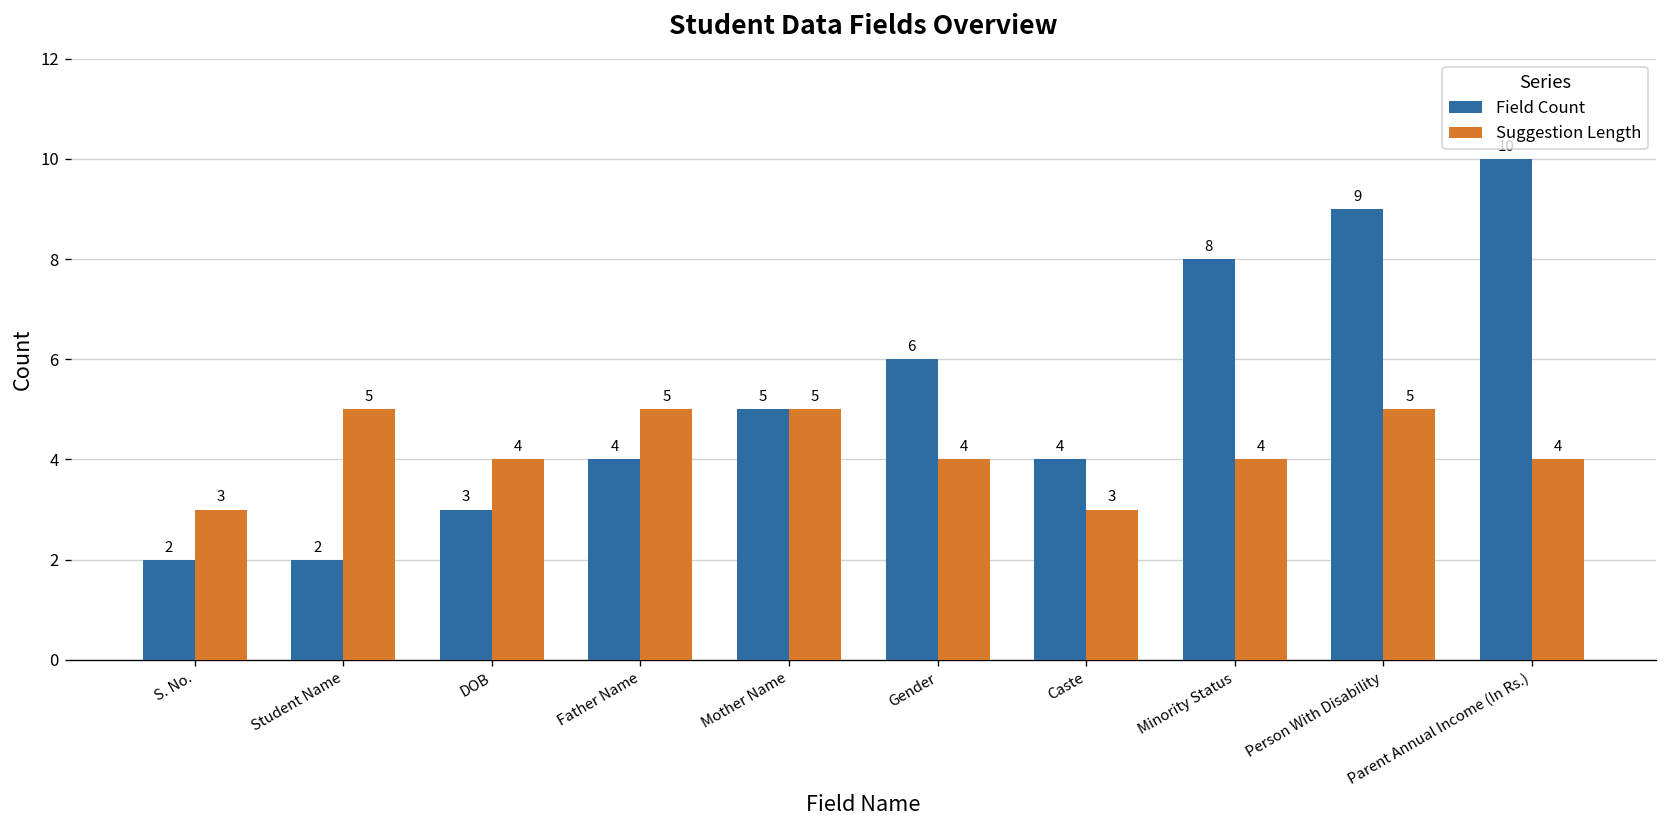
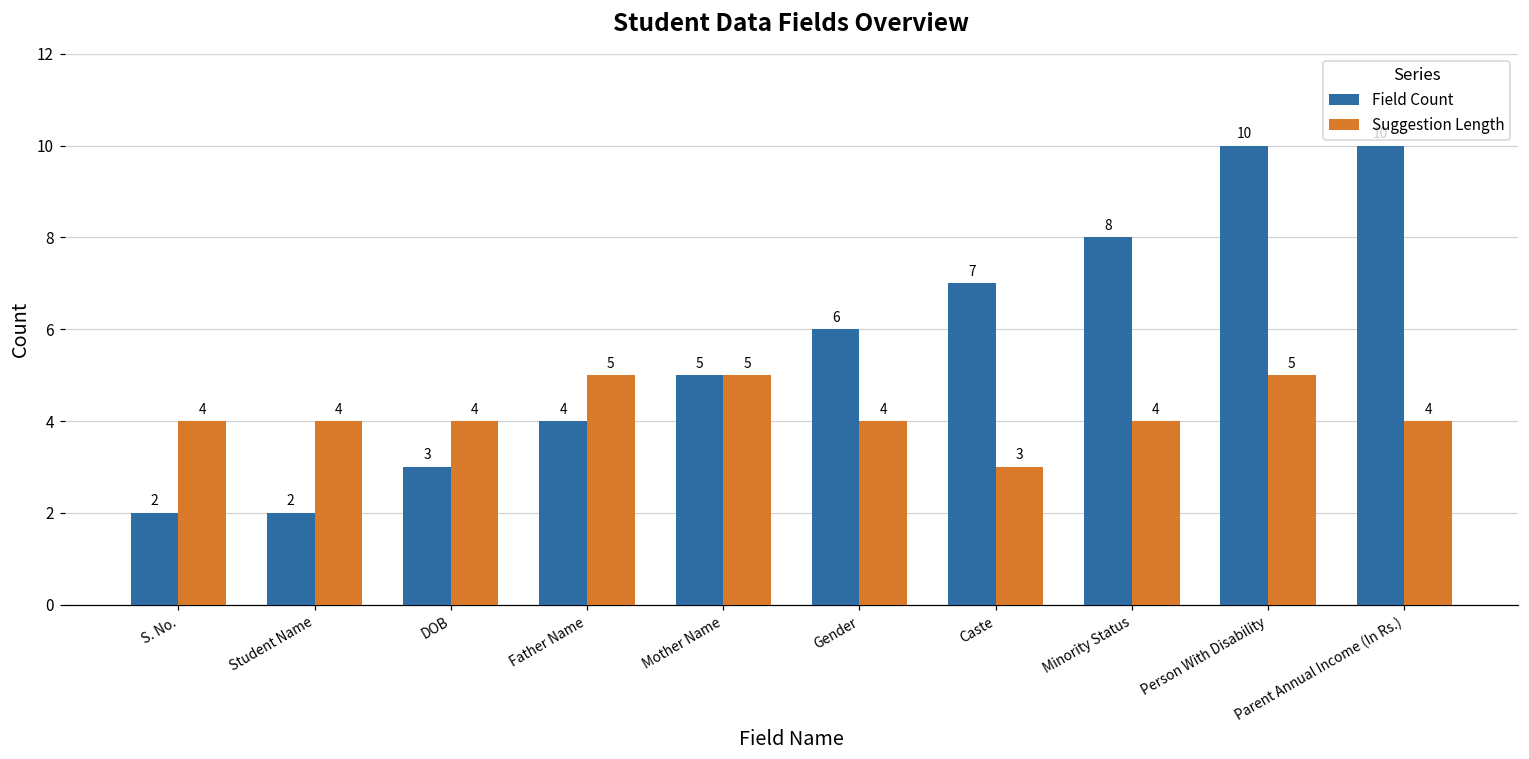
Suggestion Length, S. No.: 3 -> 4
Suggestion Length, Student Name: 5 -> 4
Field Count, Caste: 4 -> 7
Field Count, Person With Disability: 9 -> 10
